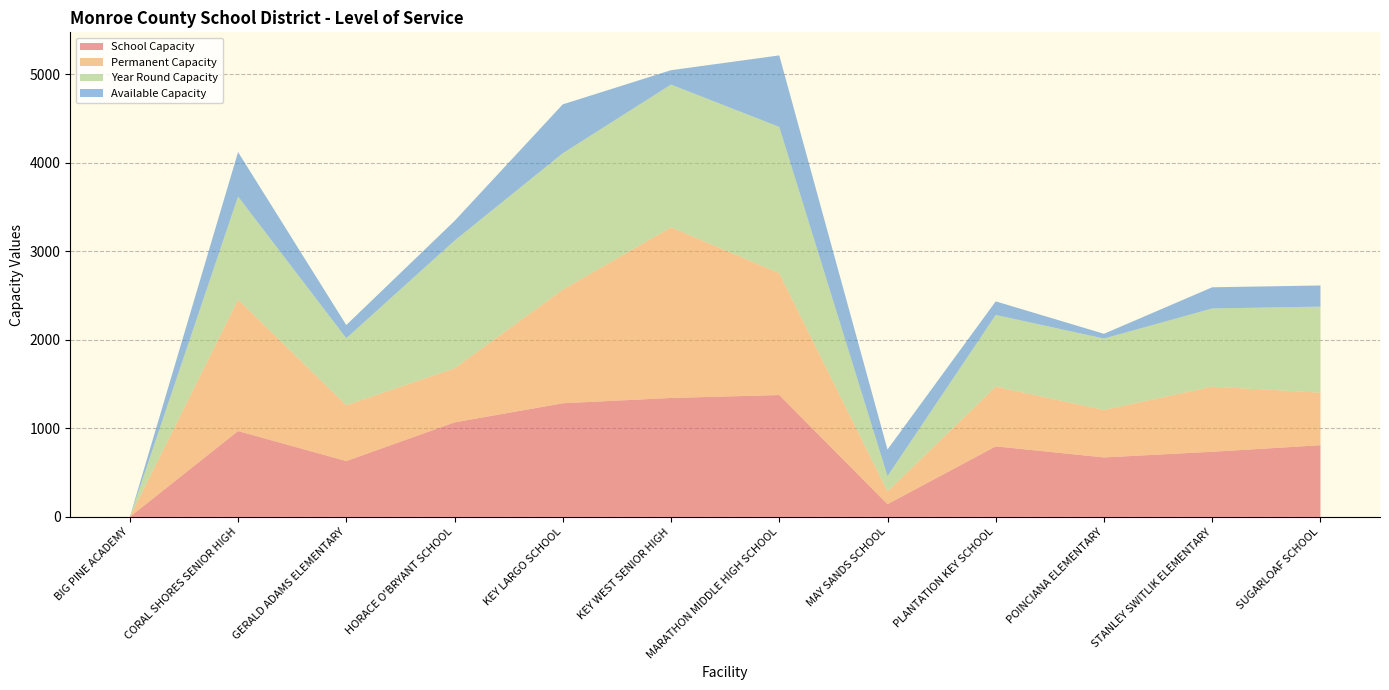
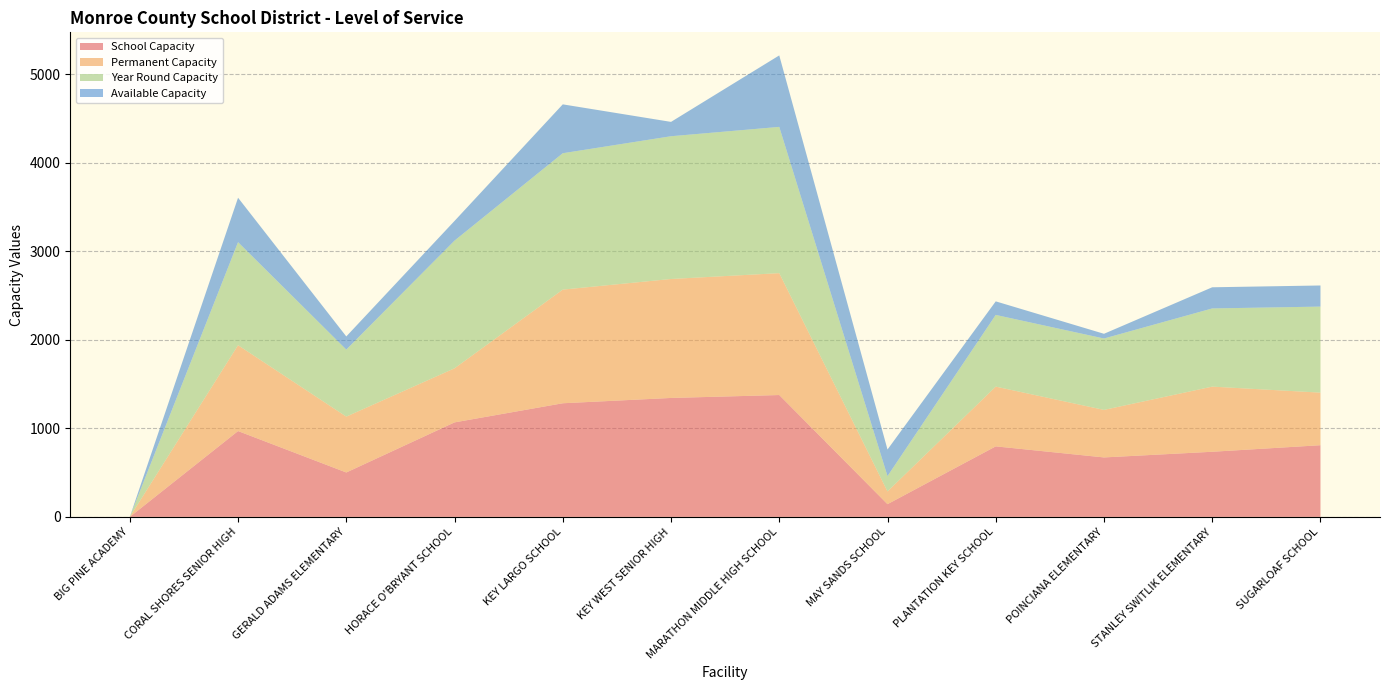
Permanent Capacity, CORAL SHORES SENIOR HIGH: 1500 -> 1000
School Capacity, GERALD ADAMS ELEMENTARY: 600 -> 500
Permanent Capacity, KEY WEST SENIOR HIGH: 1900 -> 1300
